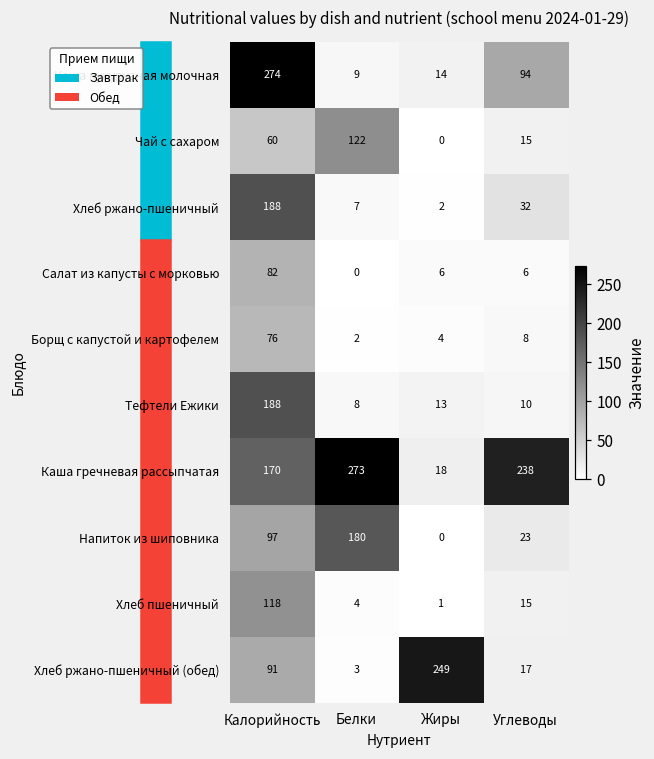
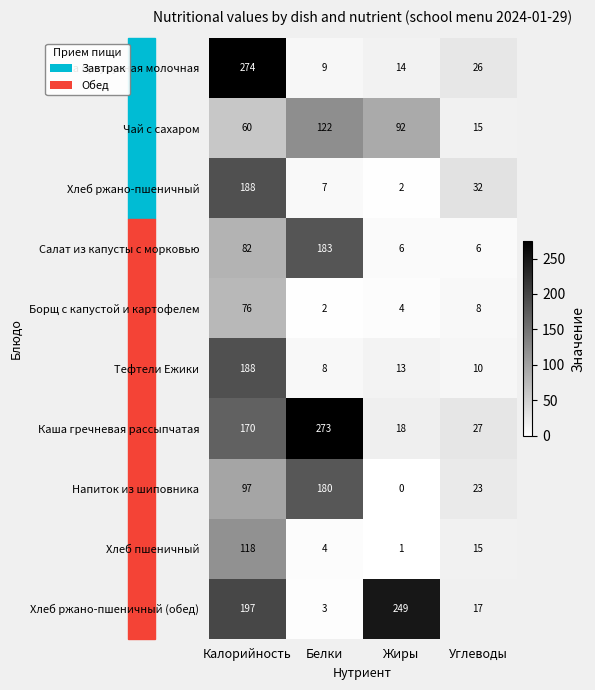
Каша кукурузная молочная, Углеводы: 94 -> 26
Чай с сахаром, Жиры: 0 -> 92
Салат из капусты с морковью, Белки: 0 -> 183
Каша гречневая рассыпчатая, Углеводы: 238 -> 27
Хлеб ржано-пшеничный (обед), Калорийность: 91 -> 197
